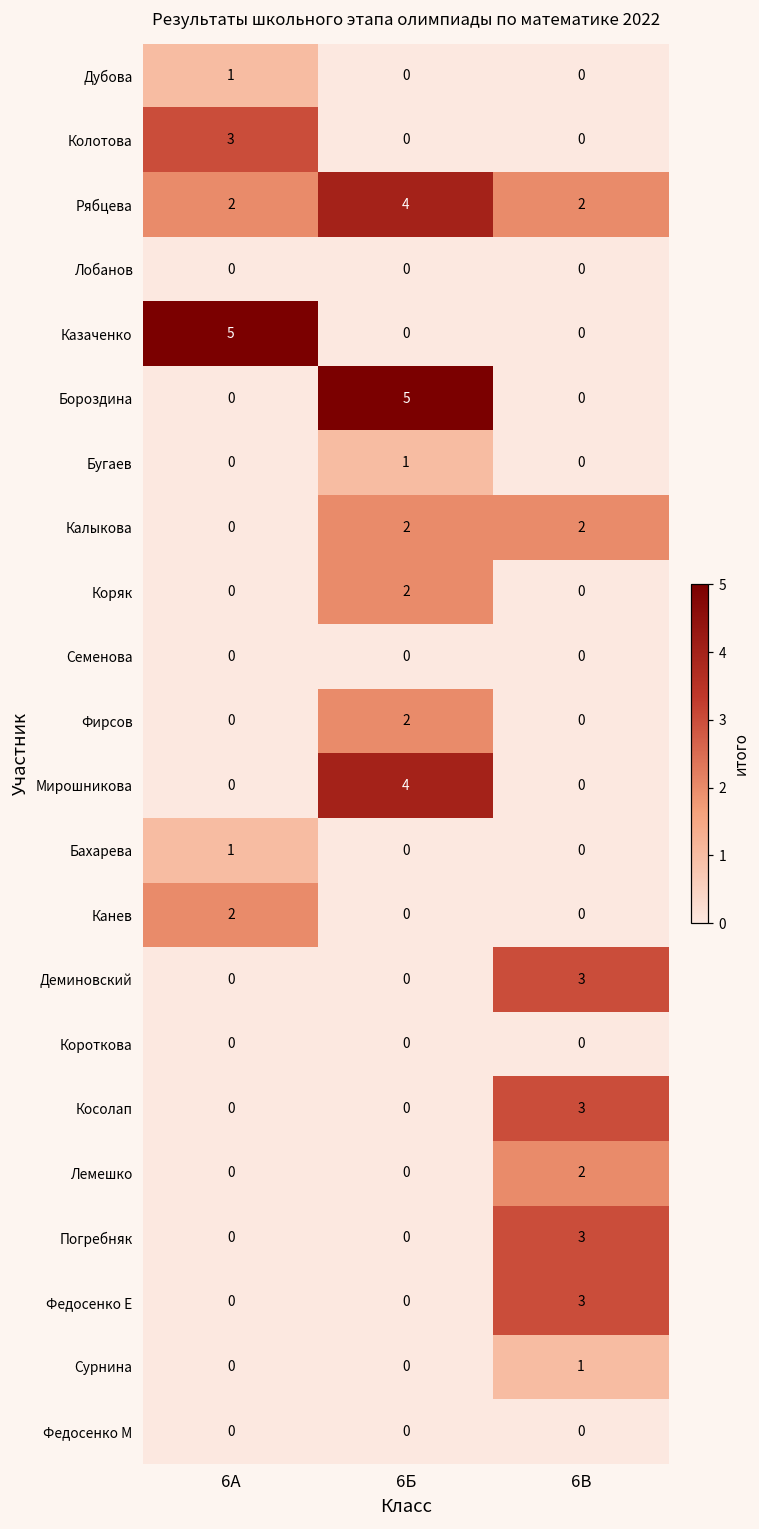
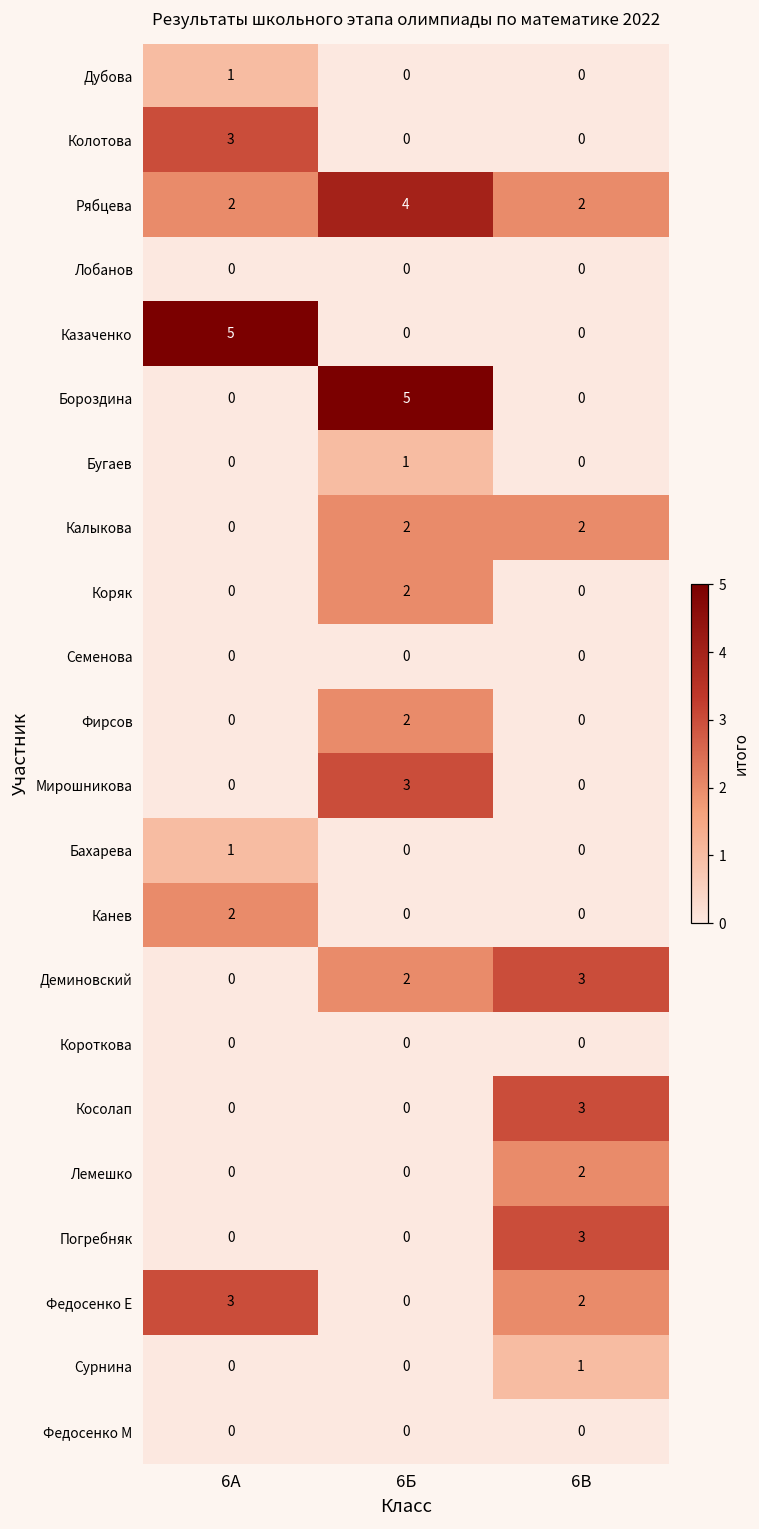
Мирошникова, 6Б: 4 -> 3
Деминовский, 6Б: 0 -> 2
Федосенко Е, 6А: 0 -> 3
Федосенко Е, 6В: 3 -> 2
